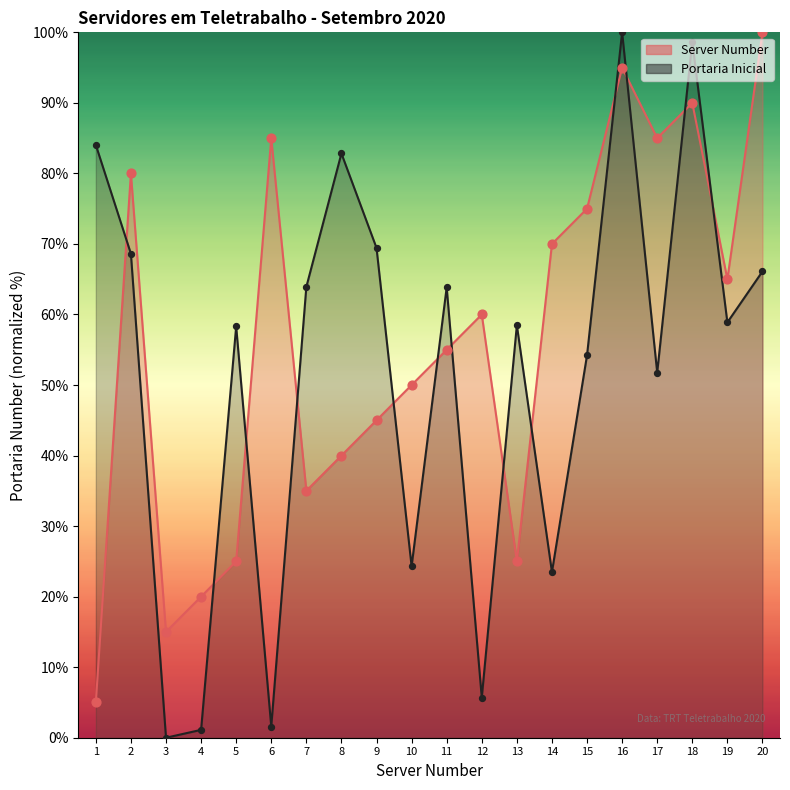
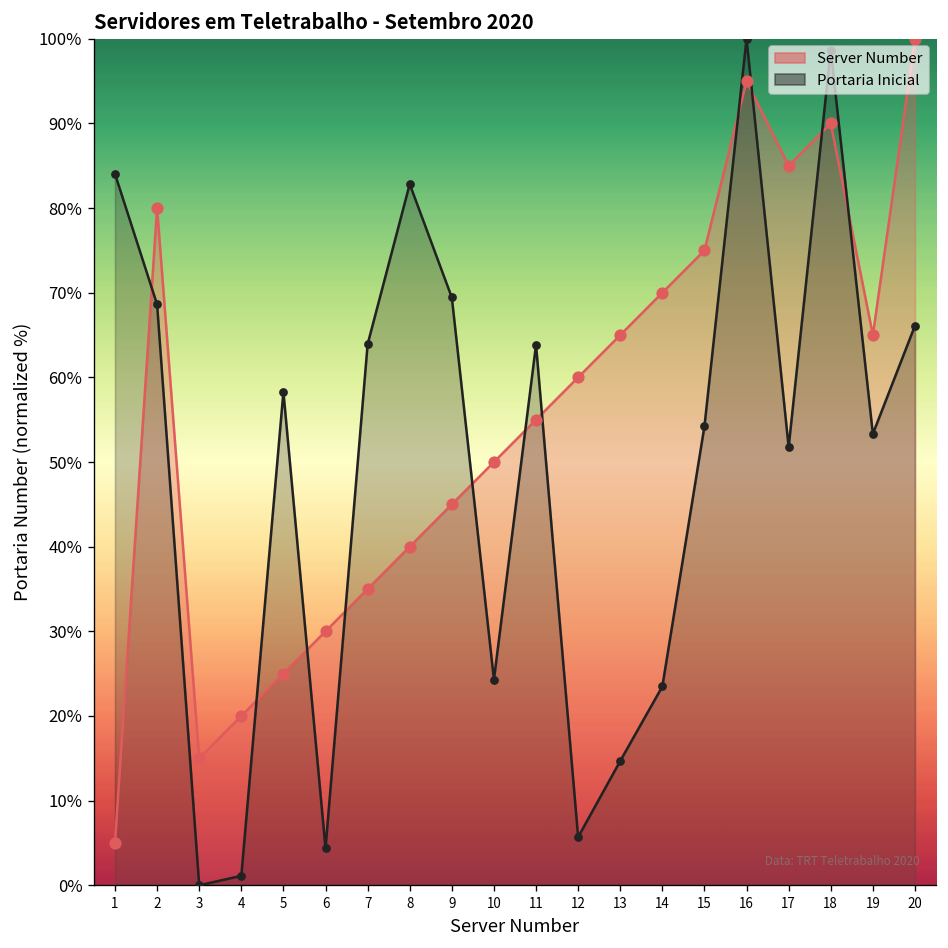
Server Number, 6: 85% -> 30%
Portaria Inicial, 6: 2% -> 4%
Server Number, 13: 25% -> 65%
Portaria Inicial, 13: 58% -> 15%
Portaria Inicial, 19: 59% -> 53%
